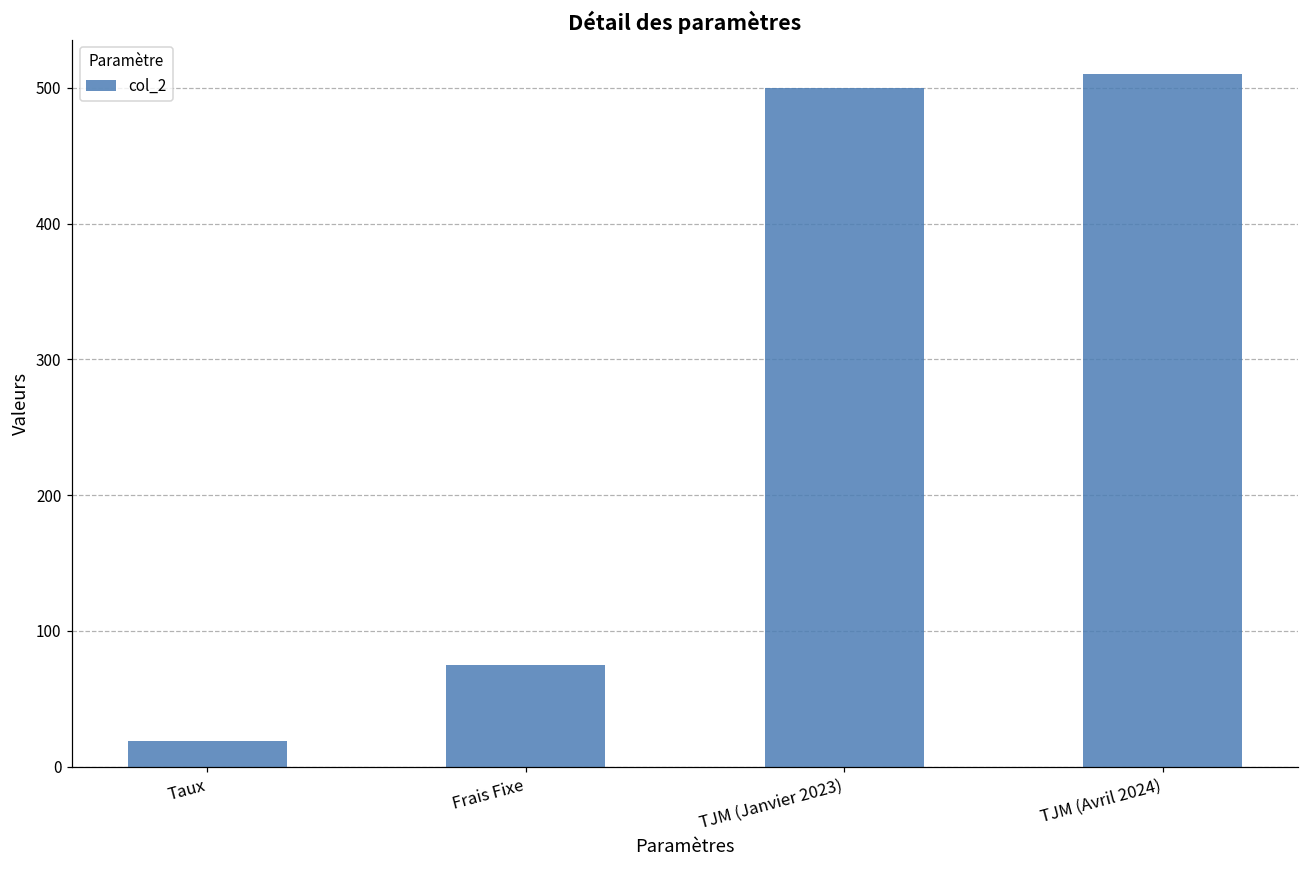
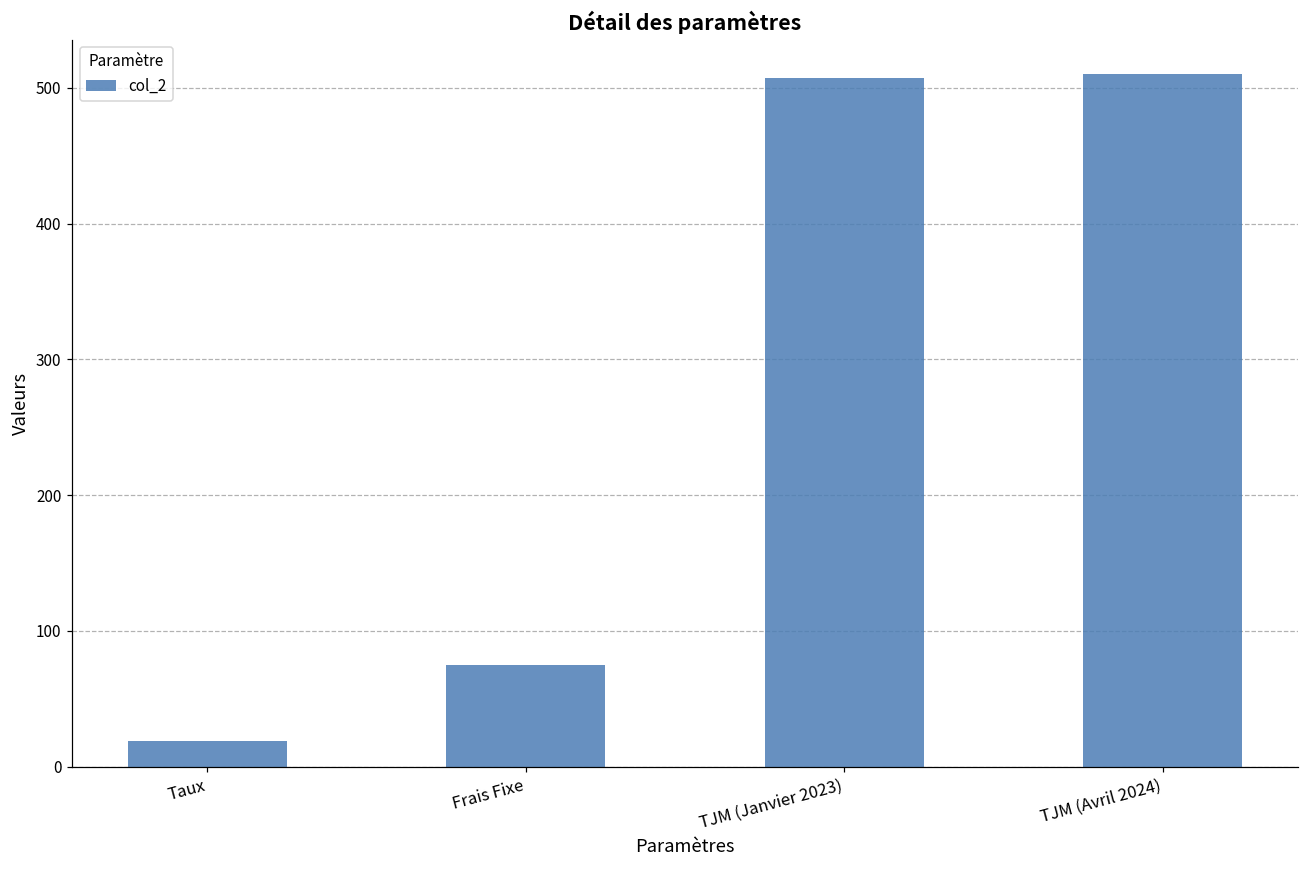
TJM (Janvier 2023): 500 -> 507
